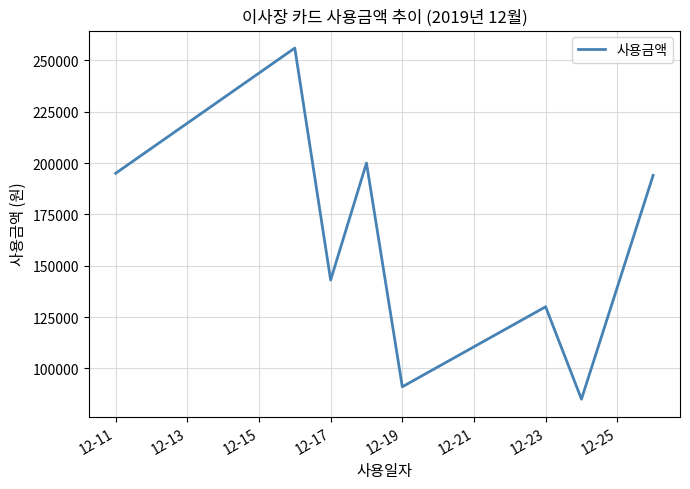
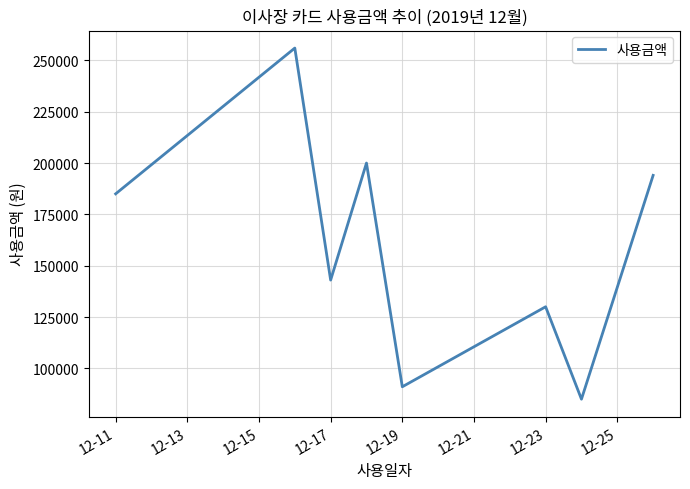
12-11: 195000 -> 185000
